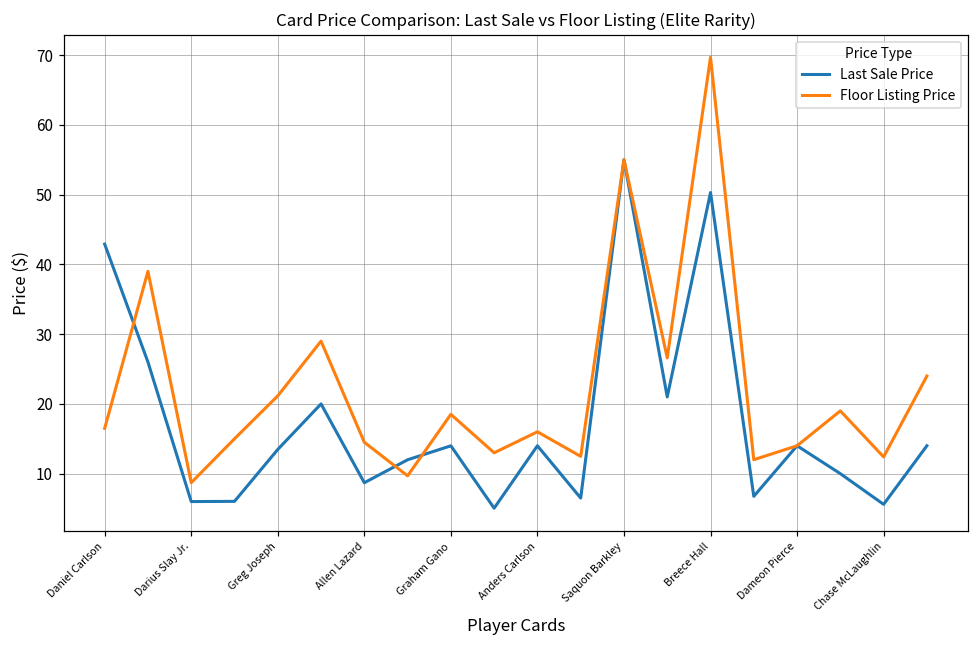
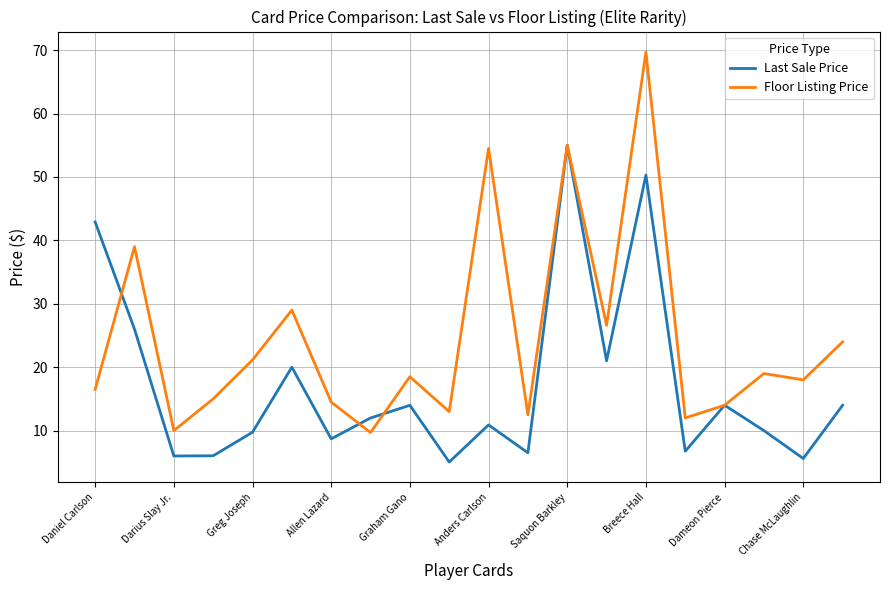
Floor Listing Price, Darius Slay Jr.: 9 -> 10
Last Sale Price, Greg Joseph: 13 -> 10
Last Sale Price, Anders Carlson: 14 -> 11
Floor Listing Price, Anders Carlson: 16 -> 55
Floor Listing Price, Chase McLaughlin: 12 -> 18
